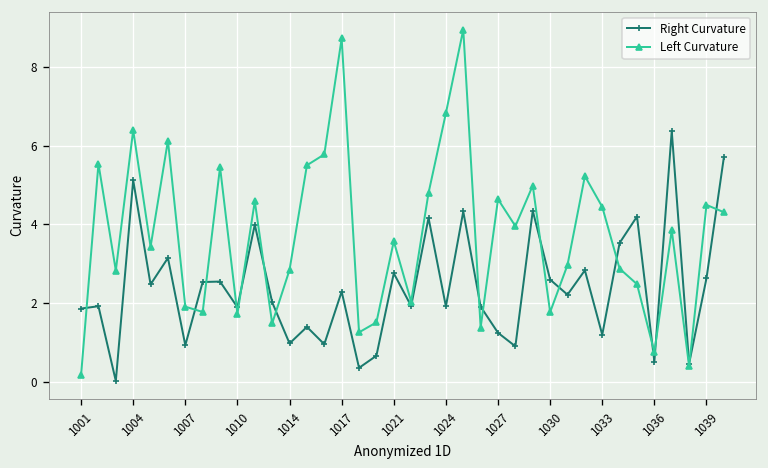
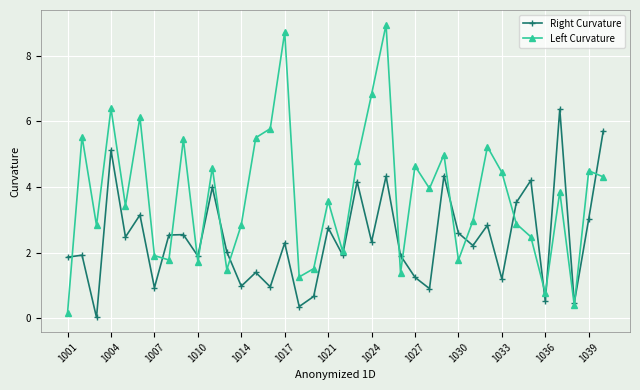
Right Curvature, 1024: 1.9 -> 2.3
Right Curvature, 1039: 2.6 -> 3.0
